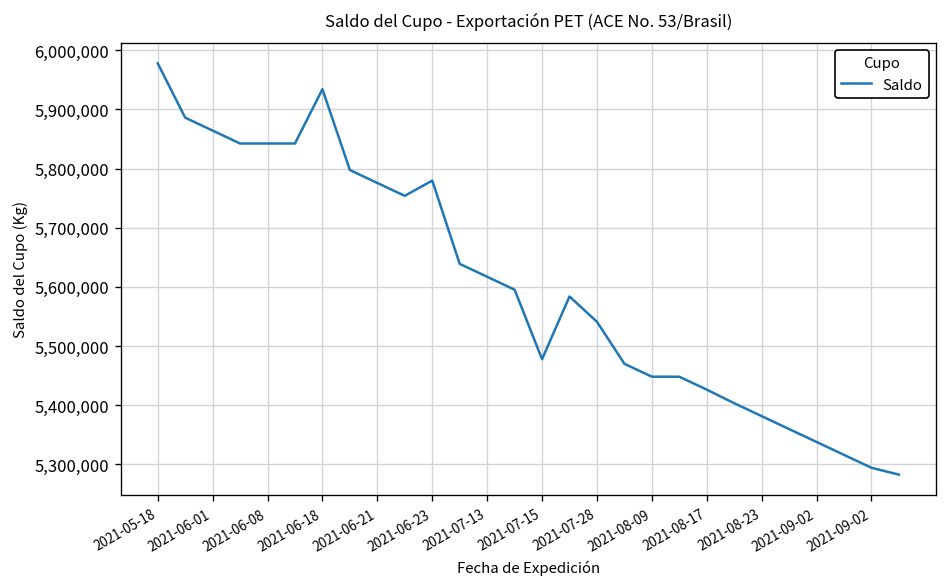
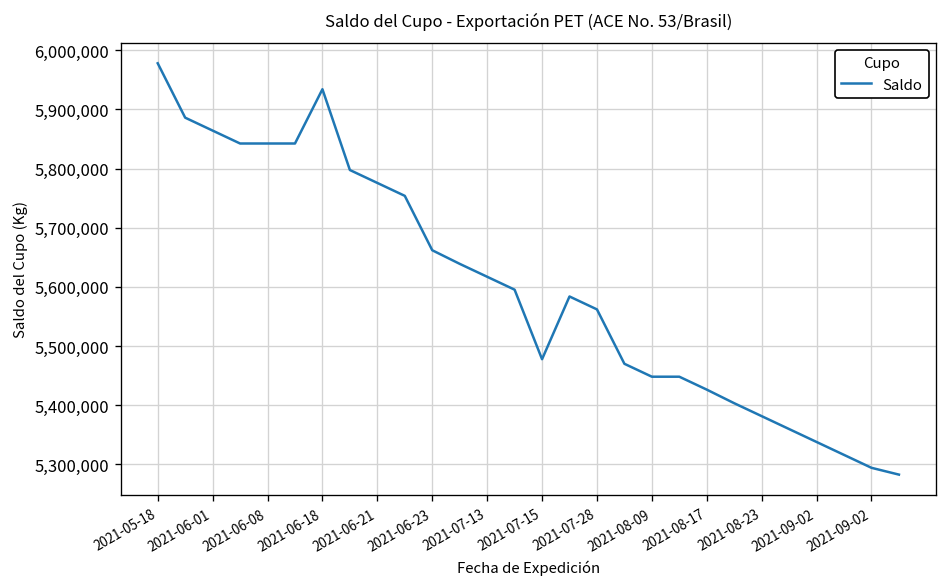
2021-06-23: 5,780,000 -> 5,660,000
2021-07-28: 5,540,000 -> 5,560,000
